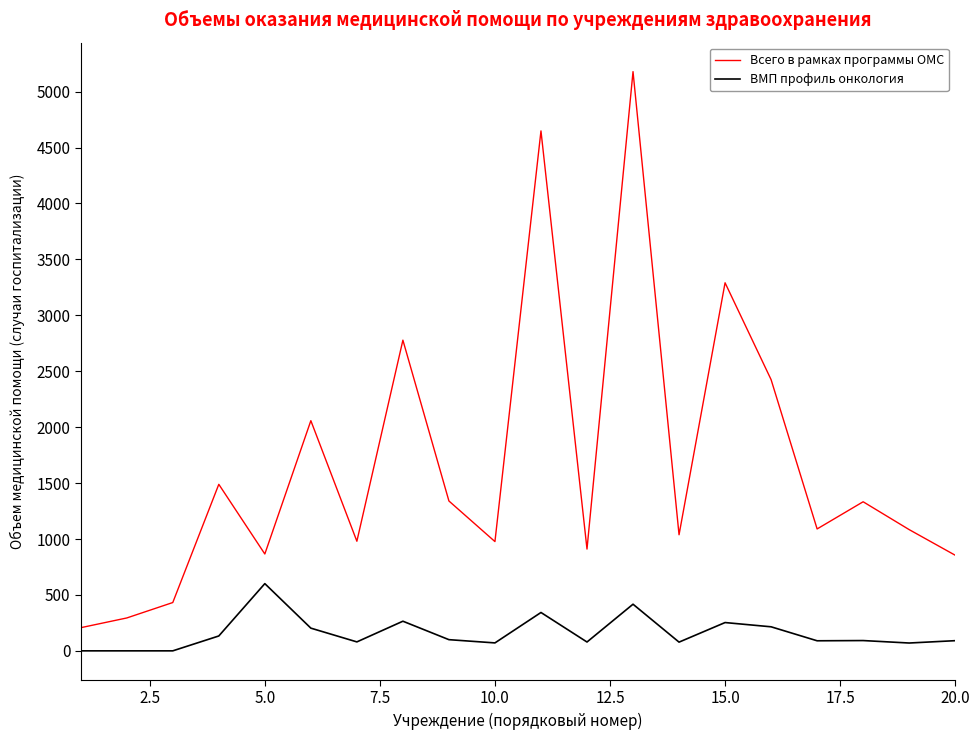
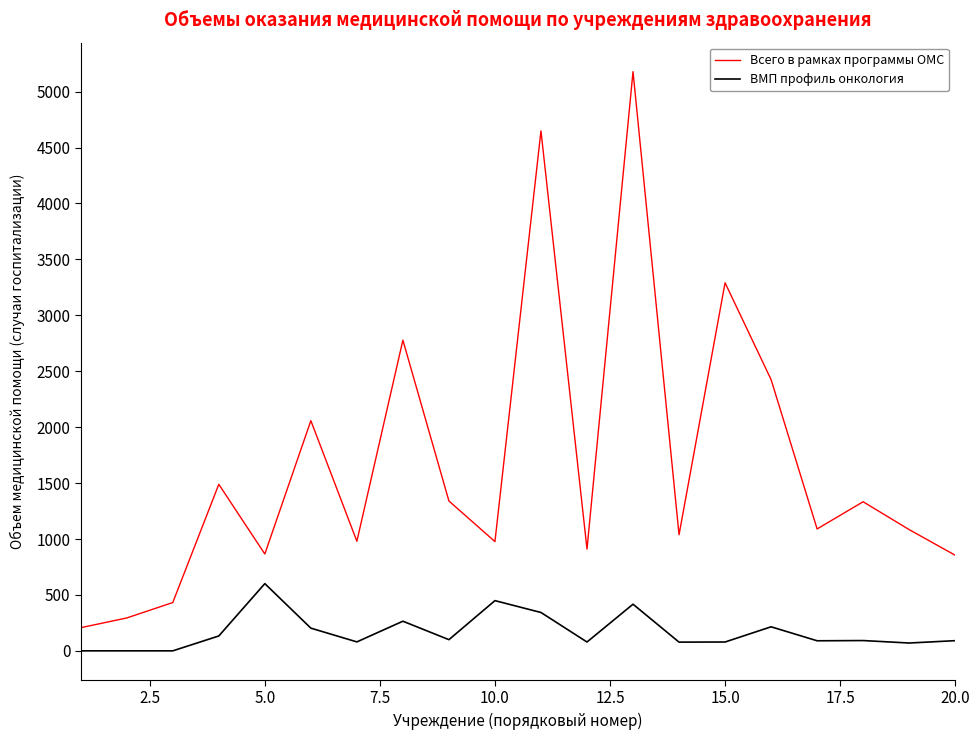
ВМП профиль онкология, 10.0: 70 -> 450
ВМП профиль онкология, 15.0: 250 -> 80
